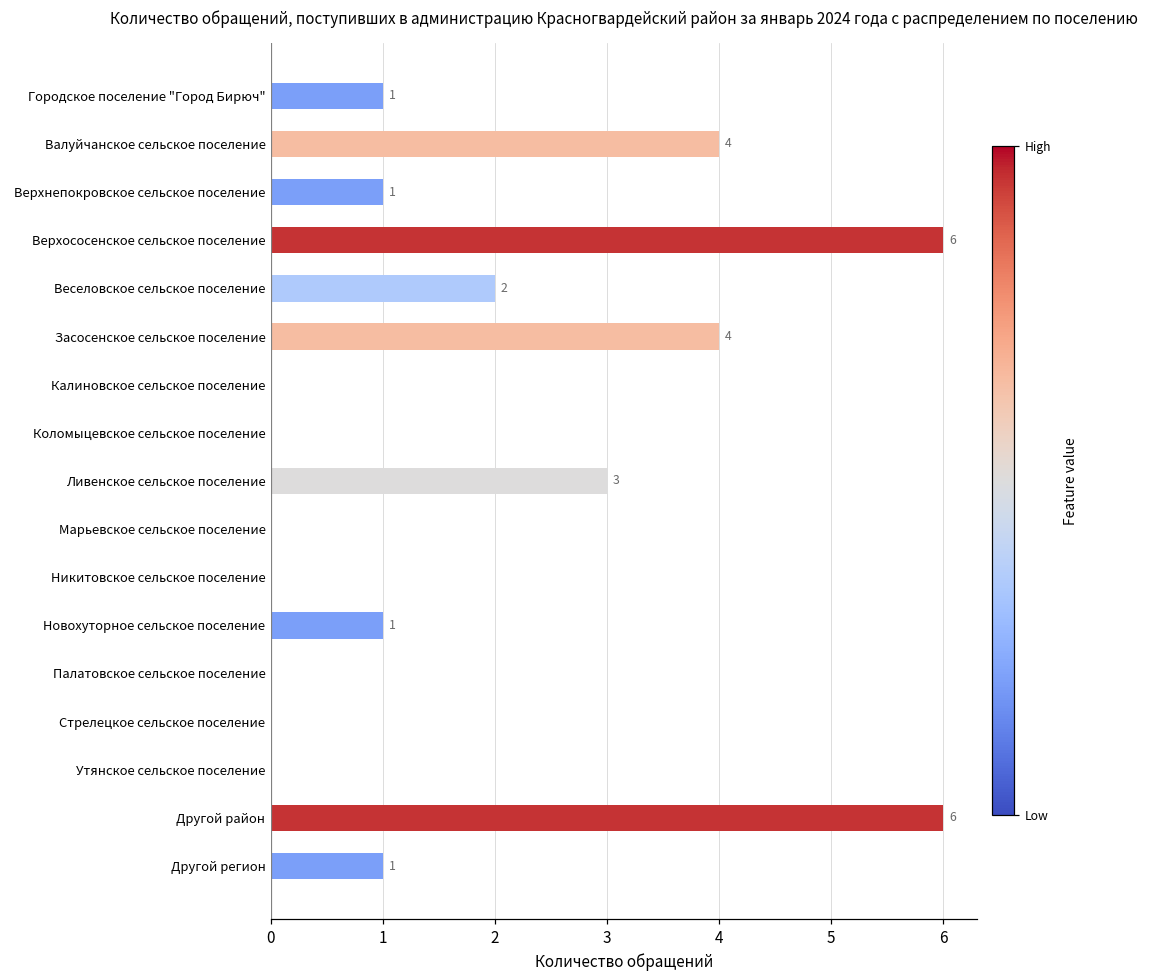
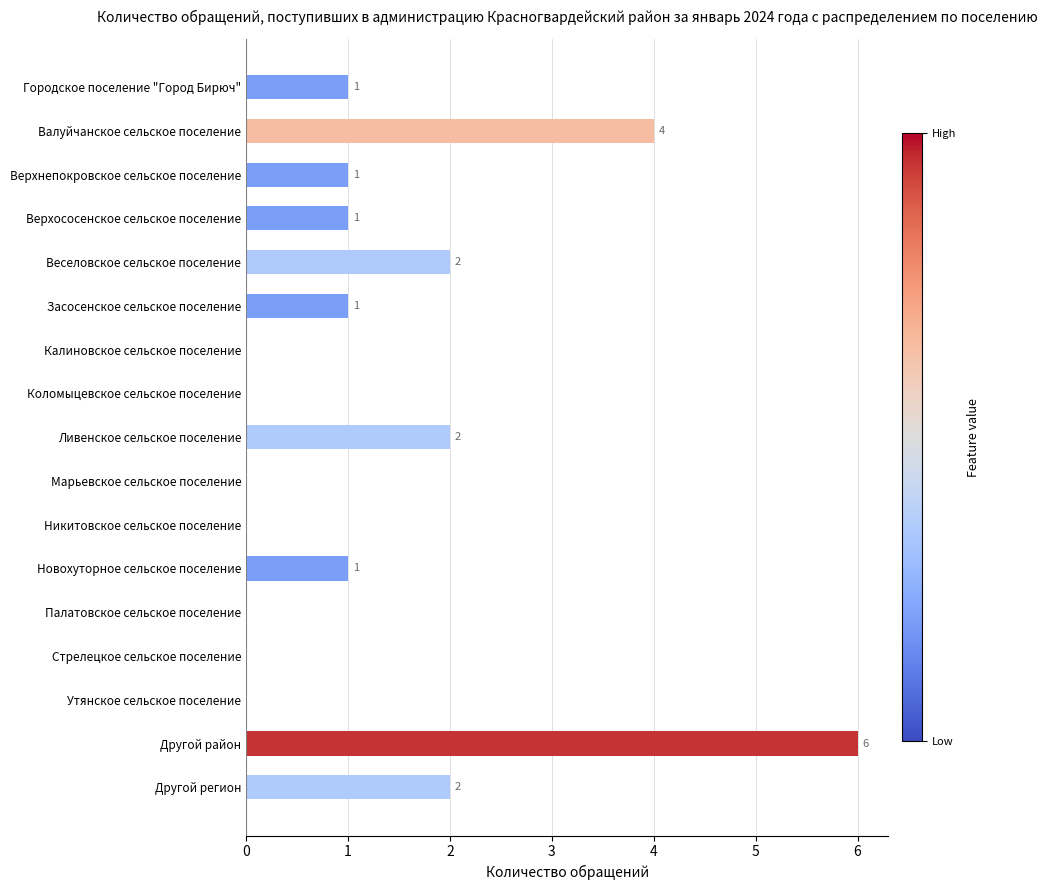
Верхососенское сельское поселение: 6 -> 1
Засосенское сельское поселение: 4 -> 1
Ливенское сельское поселение: 3 -> 2
Другой регион: 1 -> 2
